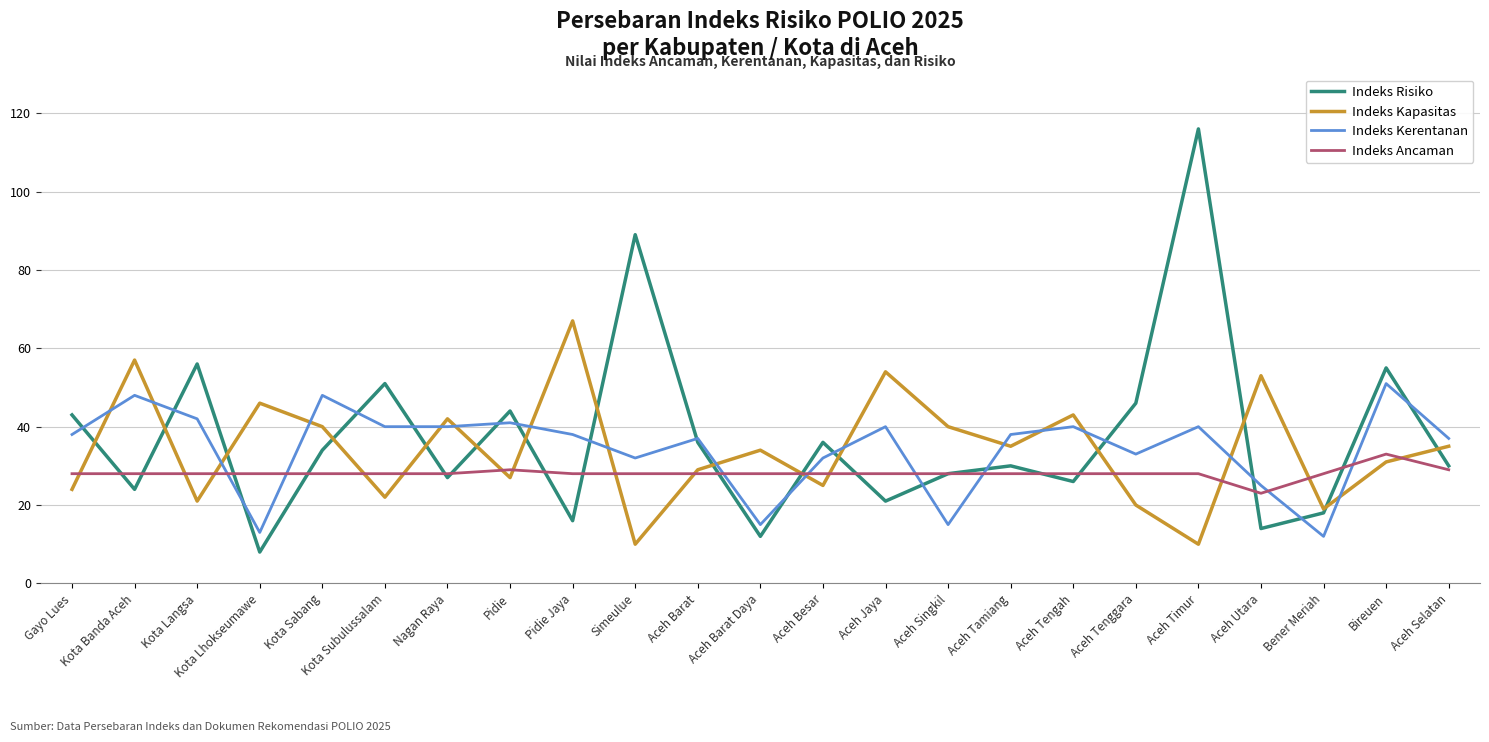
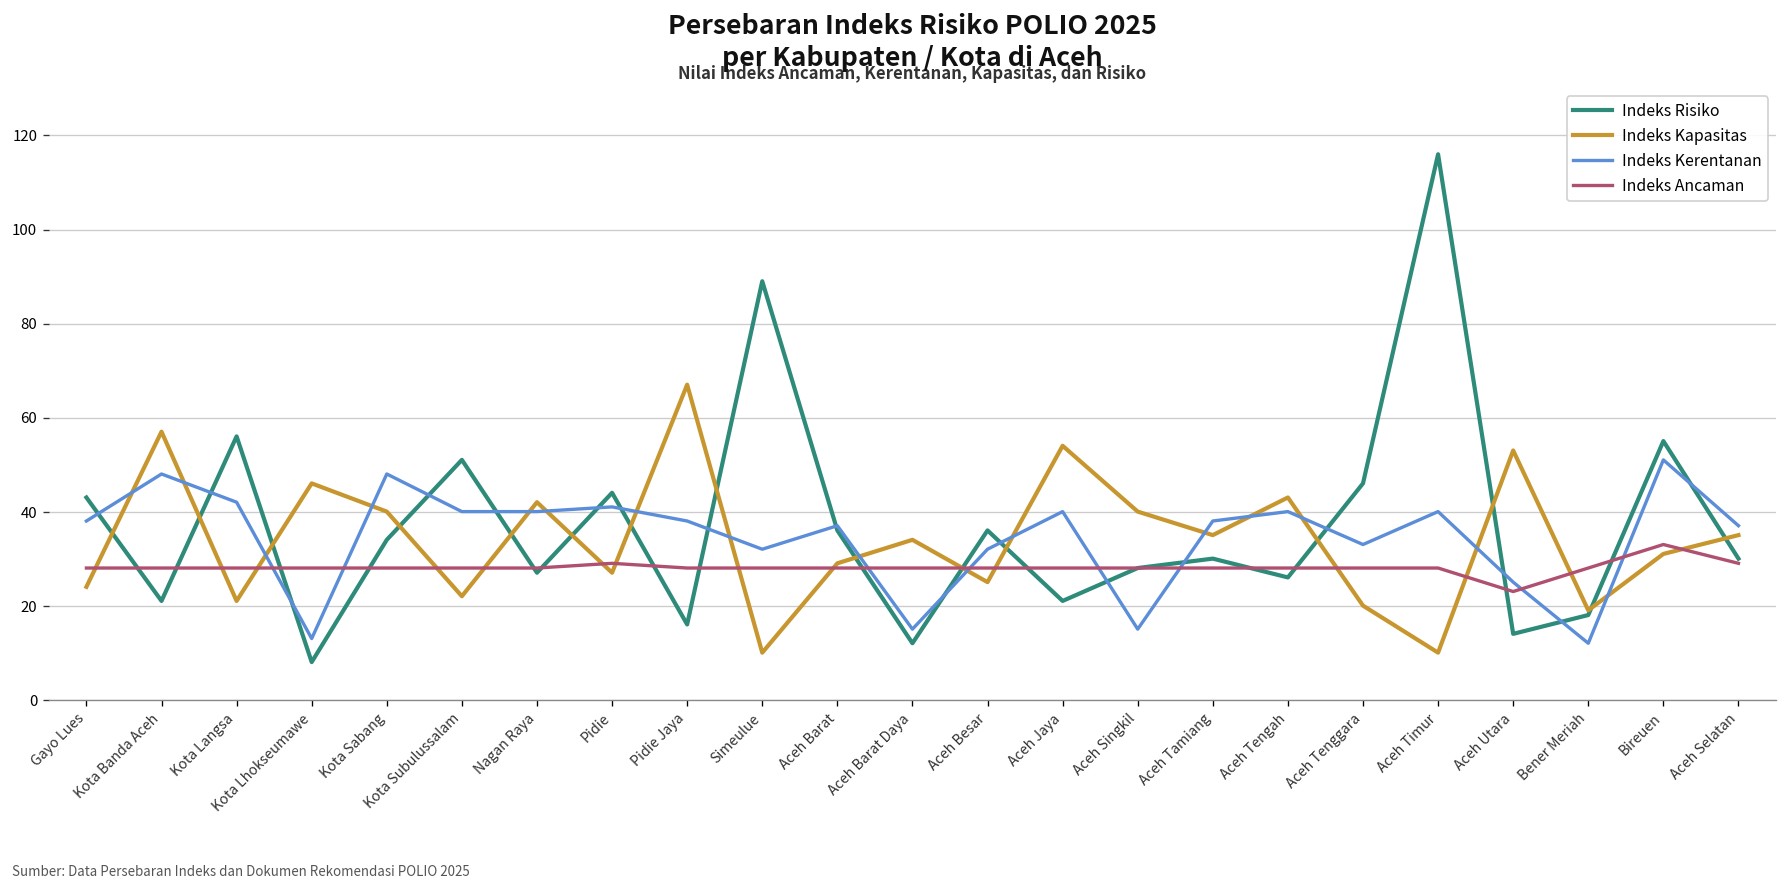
Indeks Risiko, Kota Banda Aceh: 24 -> 21
